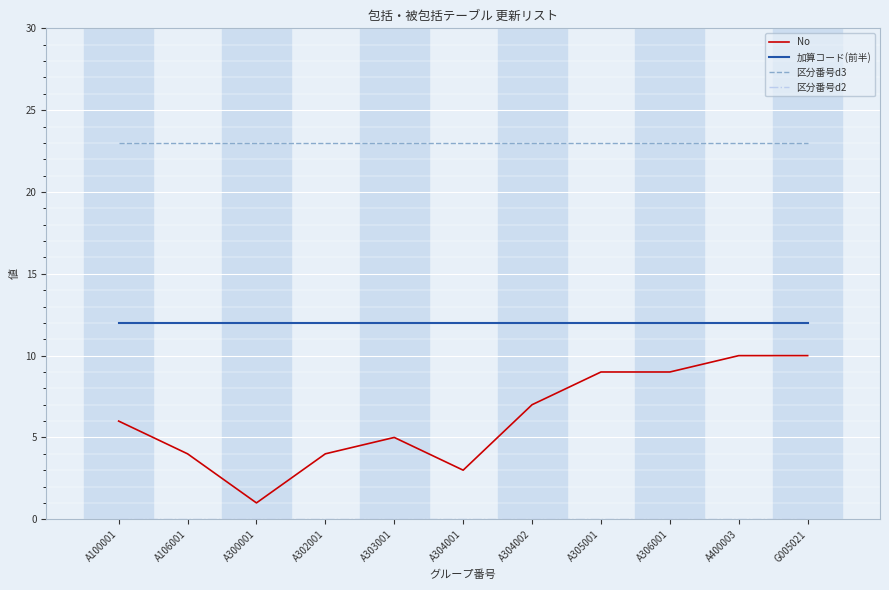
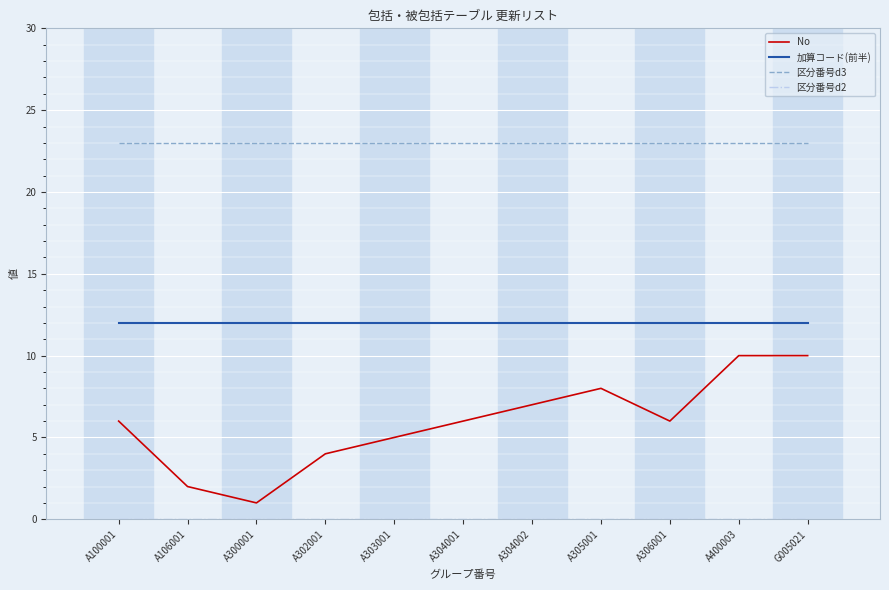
No, A106001: 4 -> 2
No, A304001: 3 -> 6
No, A305001: 9 -> 8
No, A306001: 9 -> 6
